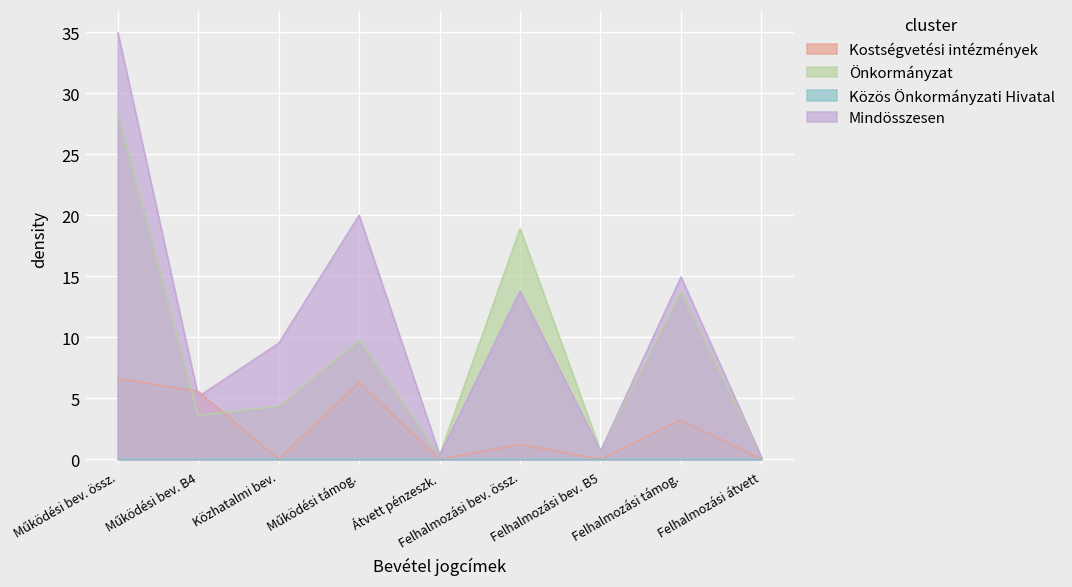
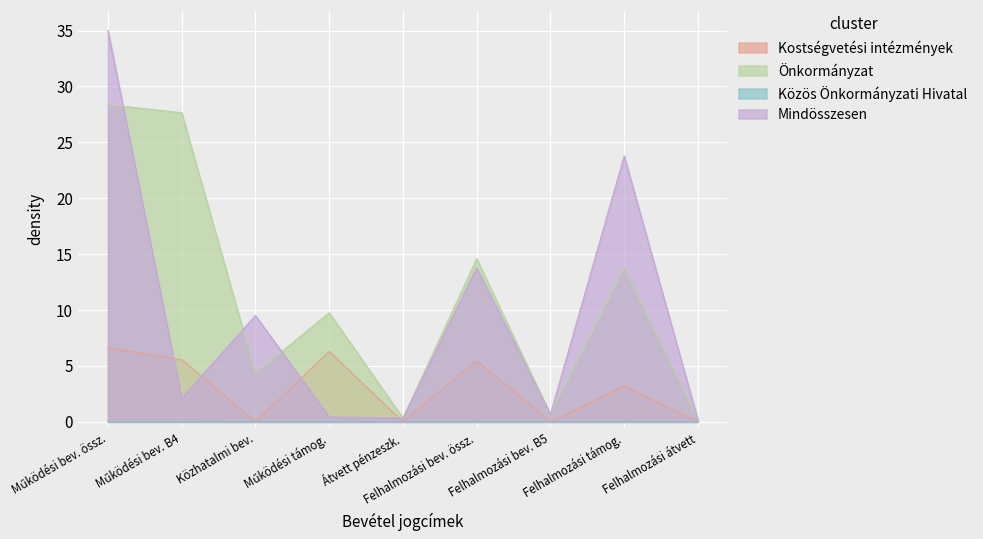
Önkormányzat, Működési bev. B4: 3.6 -> 27.6
Mindösszesen, Működési bev. B4: 5.1 -> 2.1
Mindösszesen, Működési támog.: 20.0 -> 0.4
Kostségvetési intézmények, Felhalmozási bev. össz.: 1.2 -> 5.5
Önkormányzat, Felhalmozási bev. össz.: 18.9 -> 14.6
Mindösszesen, Felhalmozási támog.: 14.9 -> 23.8
